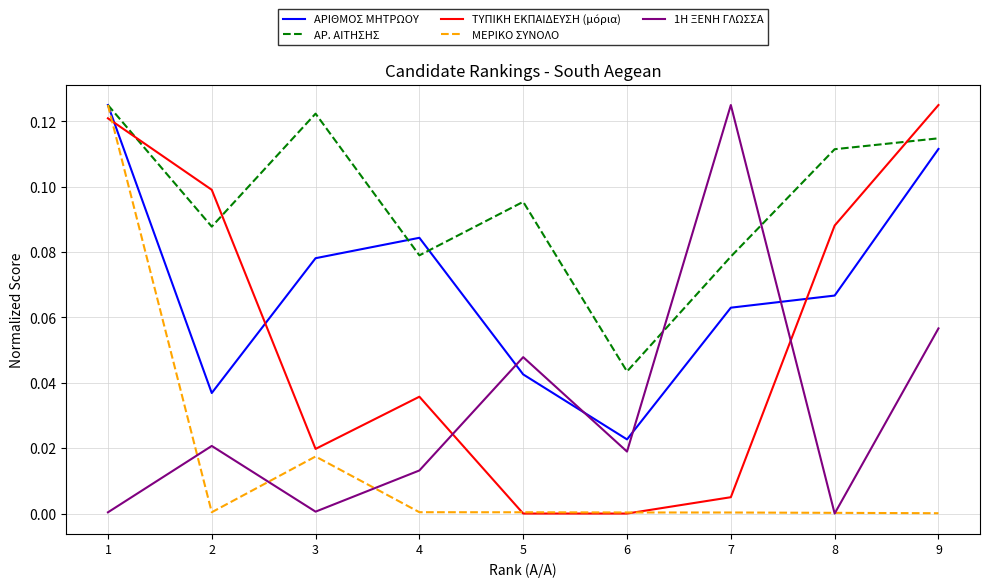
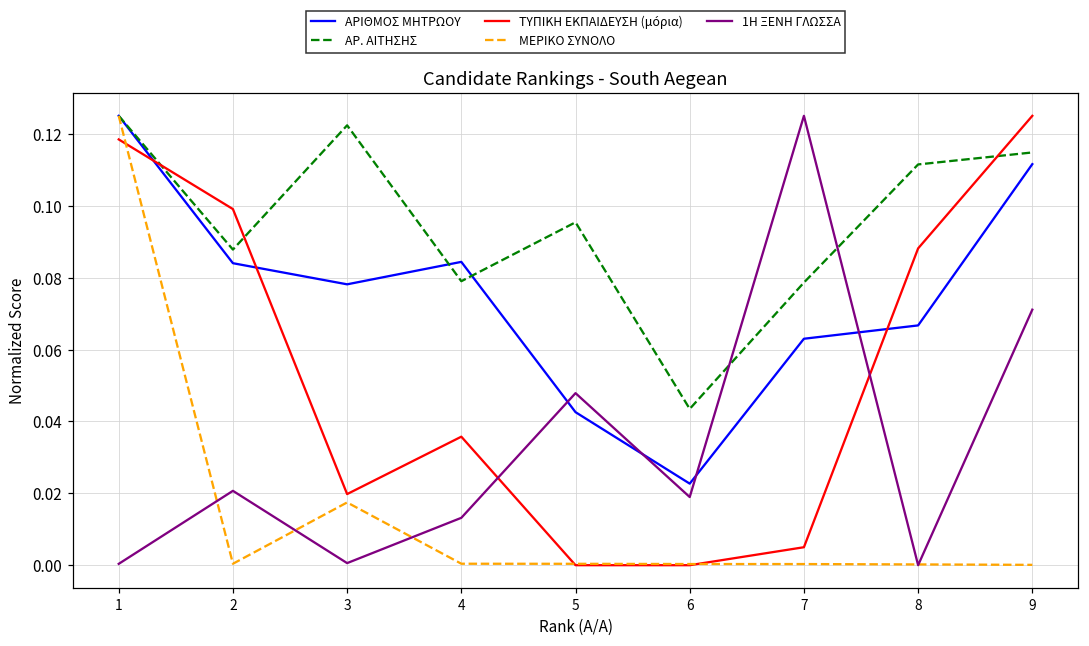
ΤΥΠΙΚΗ ΕΚΠΑΙΔΕΥΣΗ (μόρια), 1: 0.121 -> 0.118
ΑΡΙΘΜΟΣ ΜΗΤΡΩΟΥ, 2: 0.037 -> 0.084
1Η ΞΕΝΗ ΓΛΩΣΣΑ, 9: 0.057 -> 0.071
